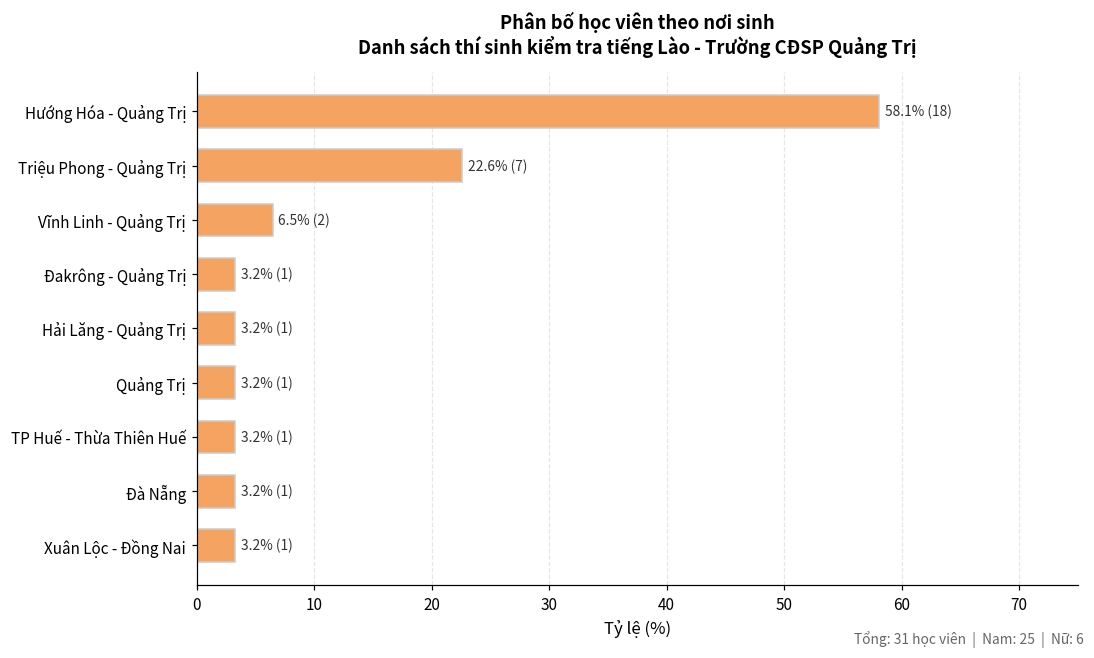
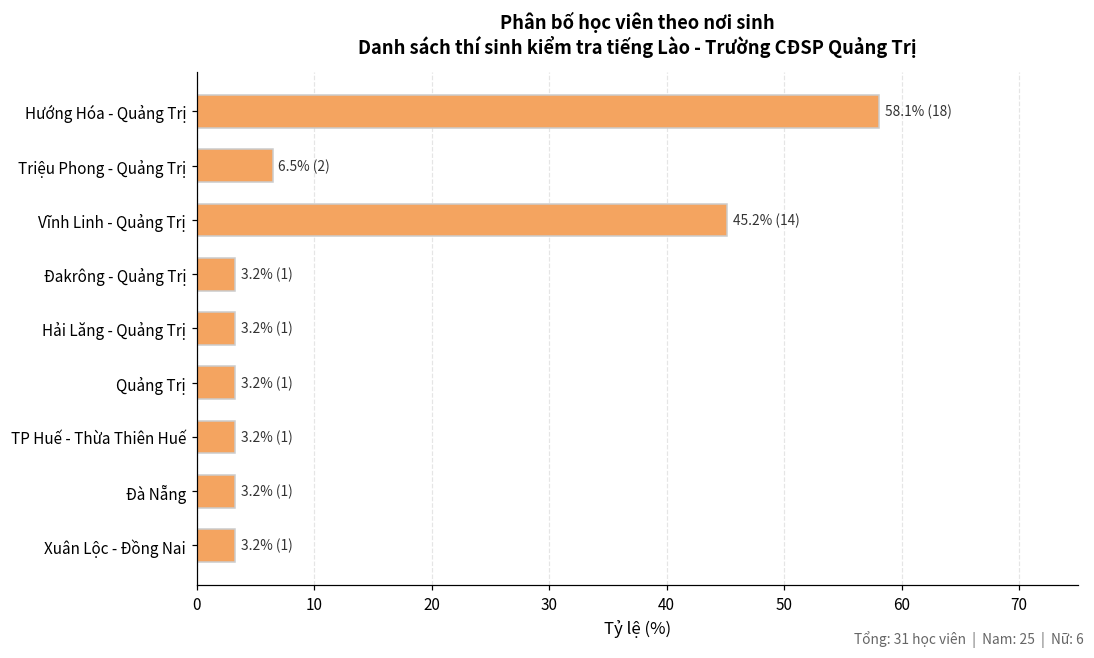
Triệu Phong - Quảng Trị: 22.6% (7) -> 6.5% (2)
Vĩnh Linh - Quảng Trị: 6.5% (2) -> 45.2% (14)
